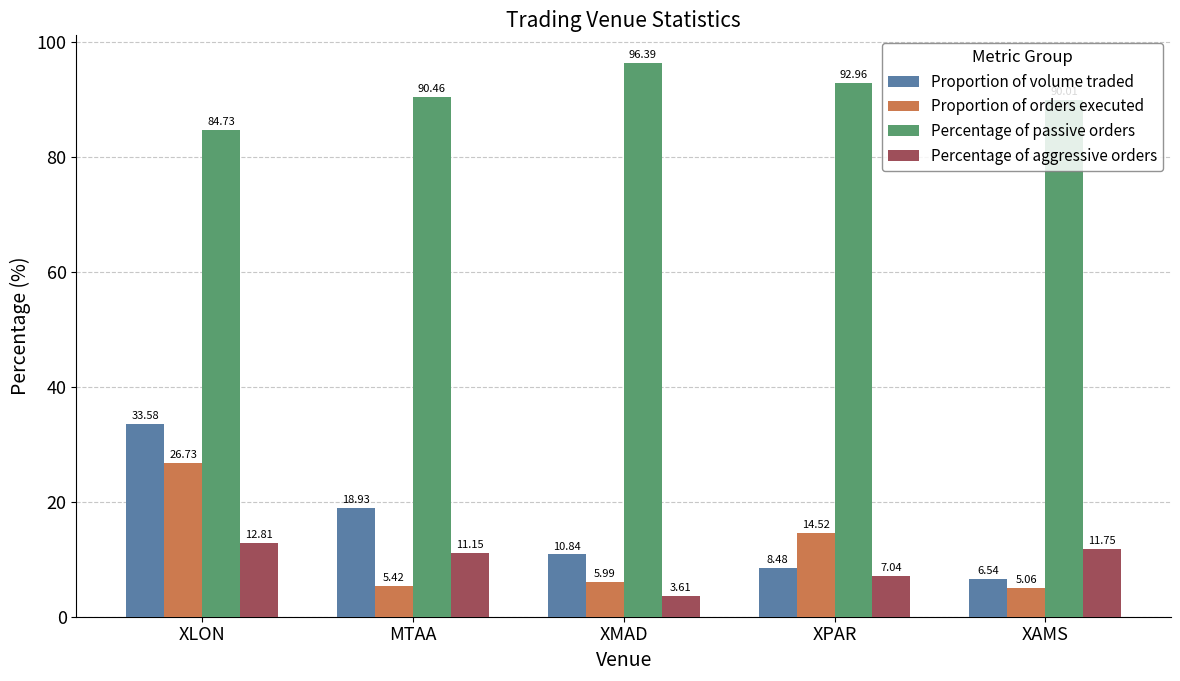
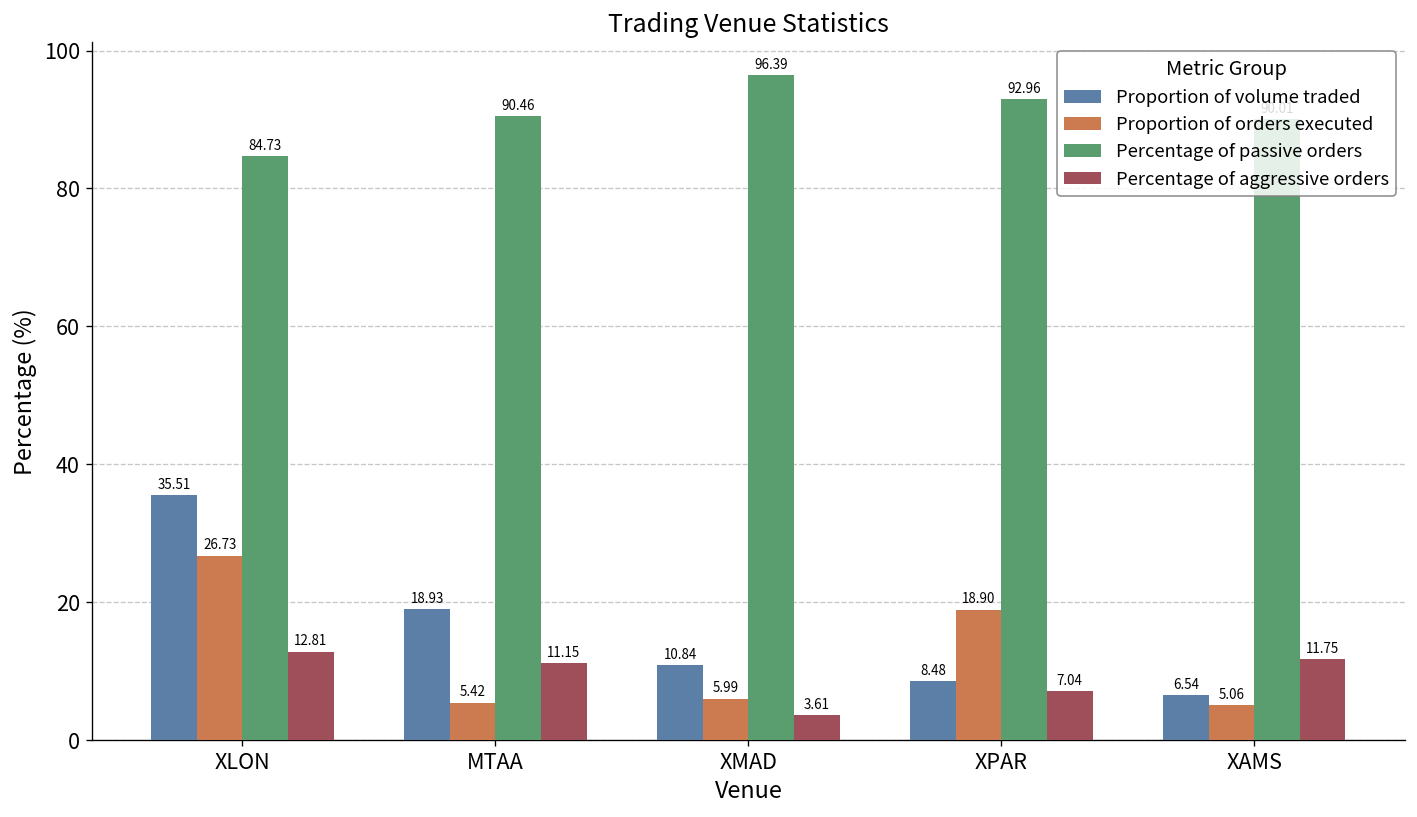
Proportion of volume traded, XLON: 33.58 -> 35.51
Proportion of orders executed, XPAR: 14.52 -> 18.90
